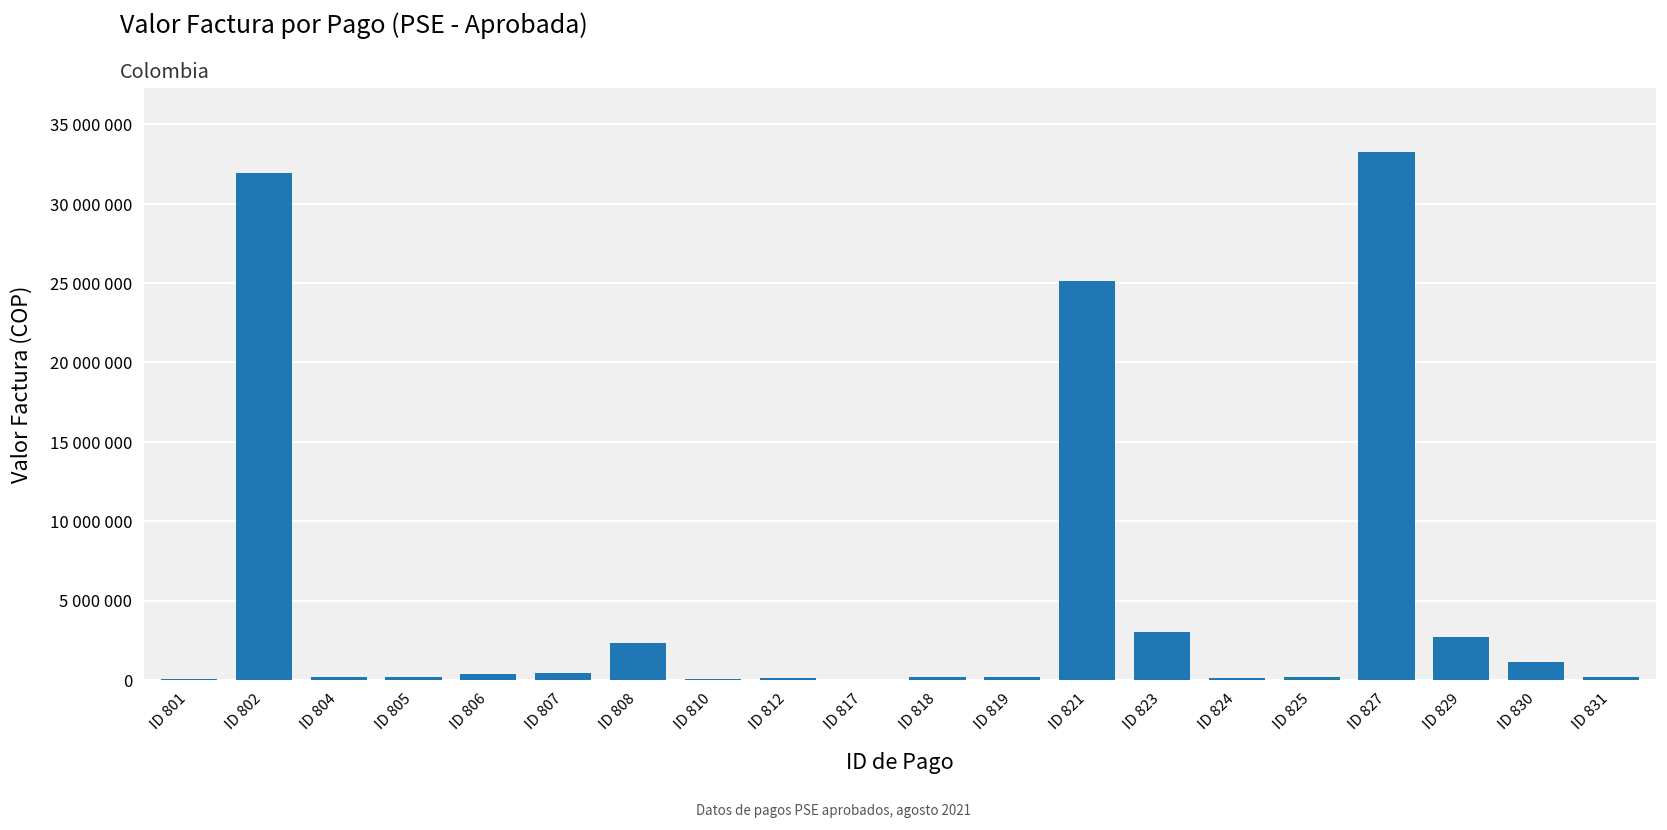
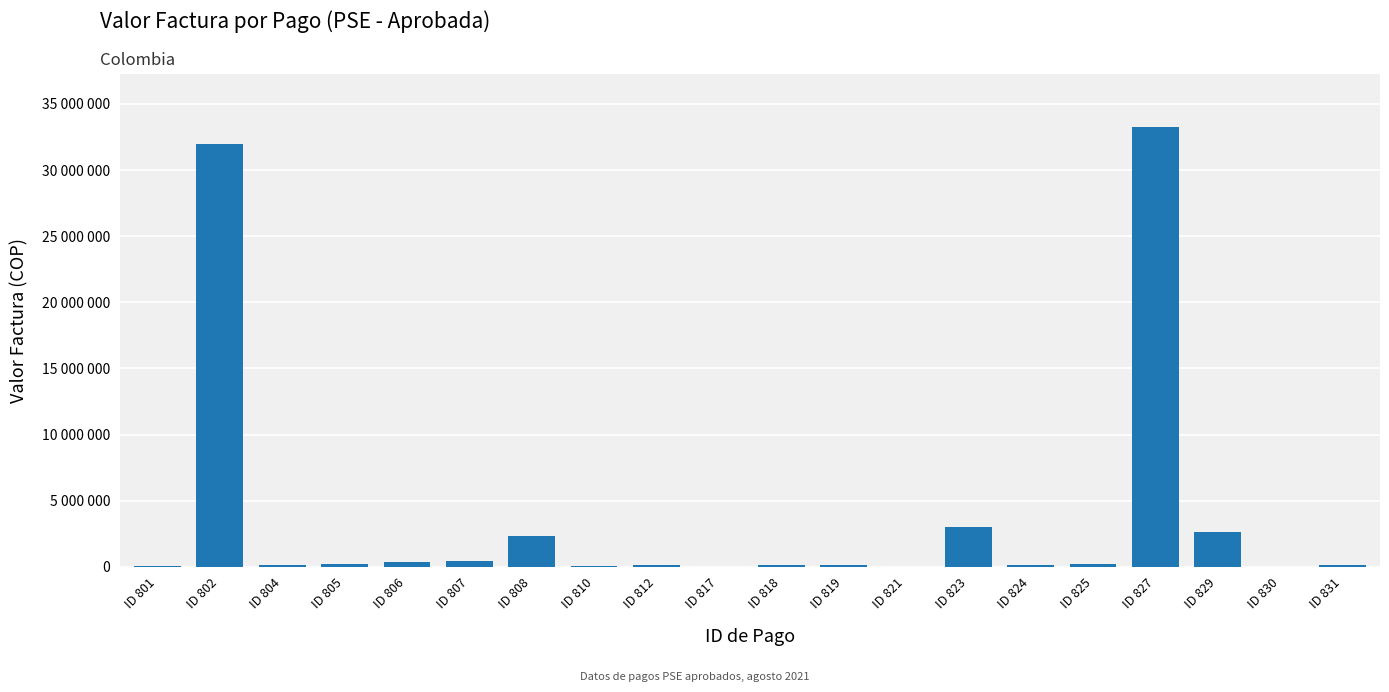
ID 821: 25100000 -> 0
ID 830: 1100000 -> 0
